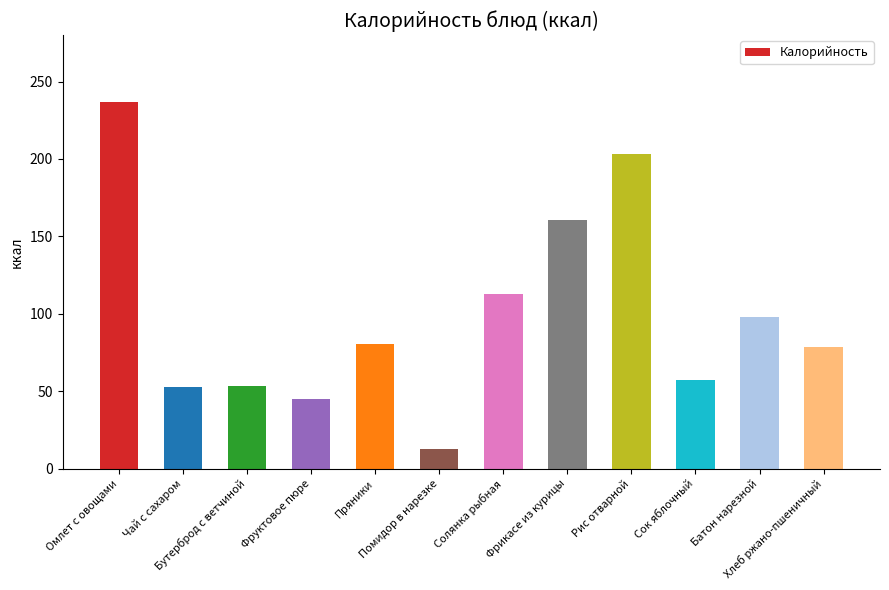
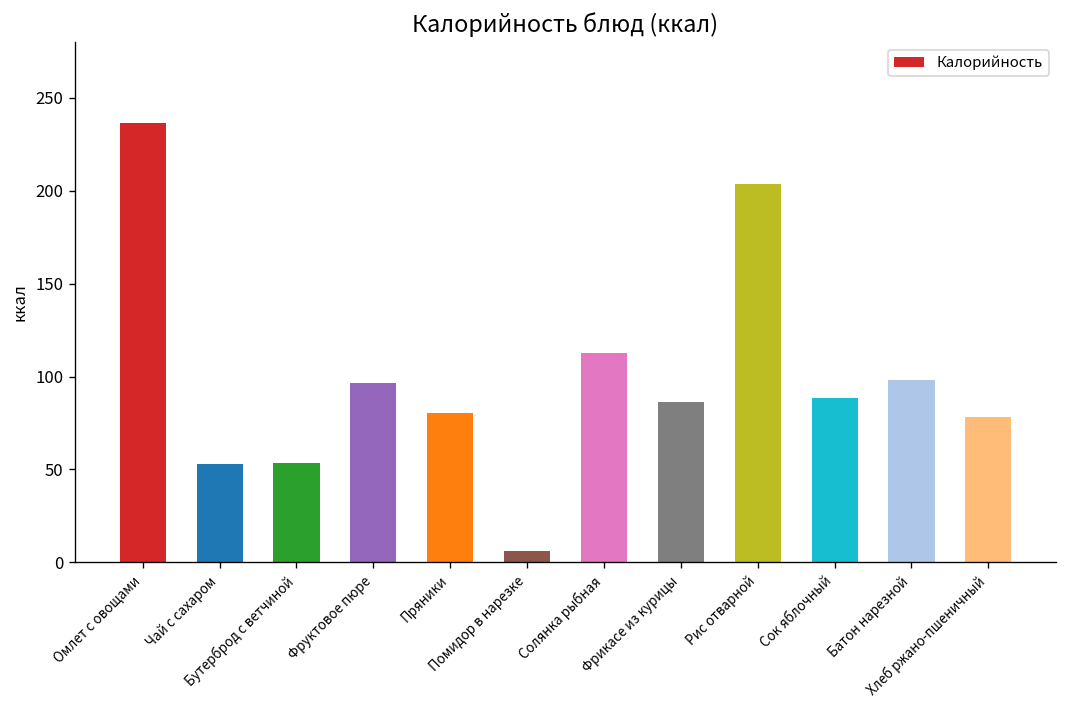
Фруктовое пюре: 45 -> 97
Помидор в нарезке: 13 -> 6
Фрикасе из курицы: 160 -> 86
Сок яблочный: 57 -> 88
